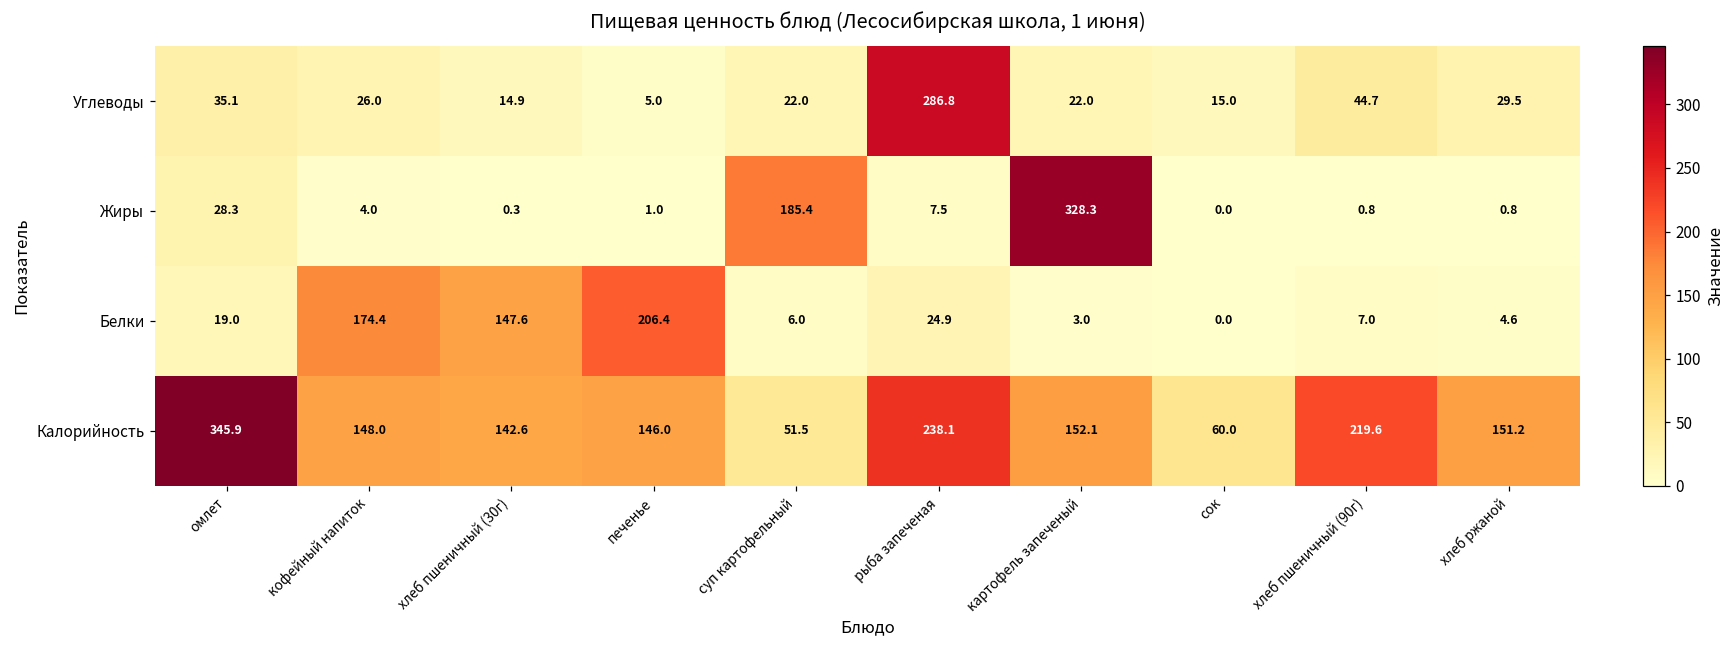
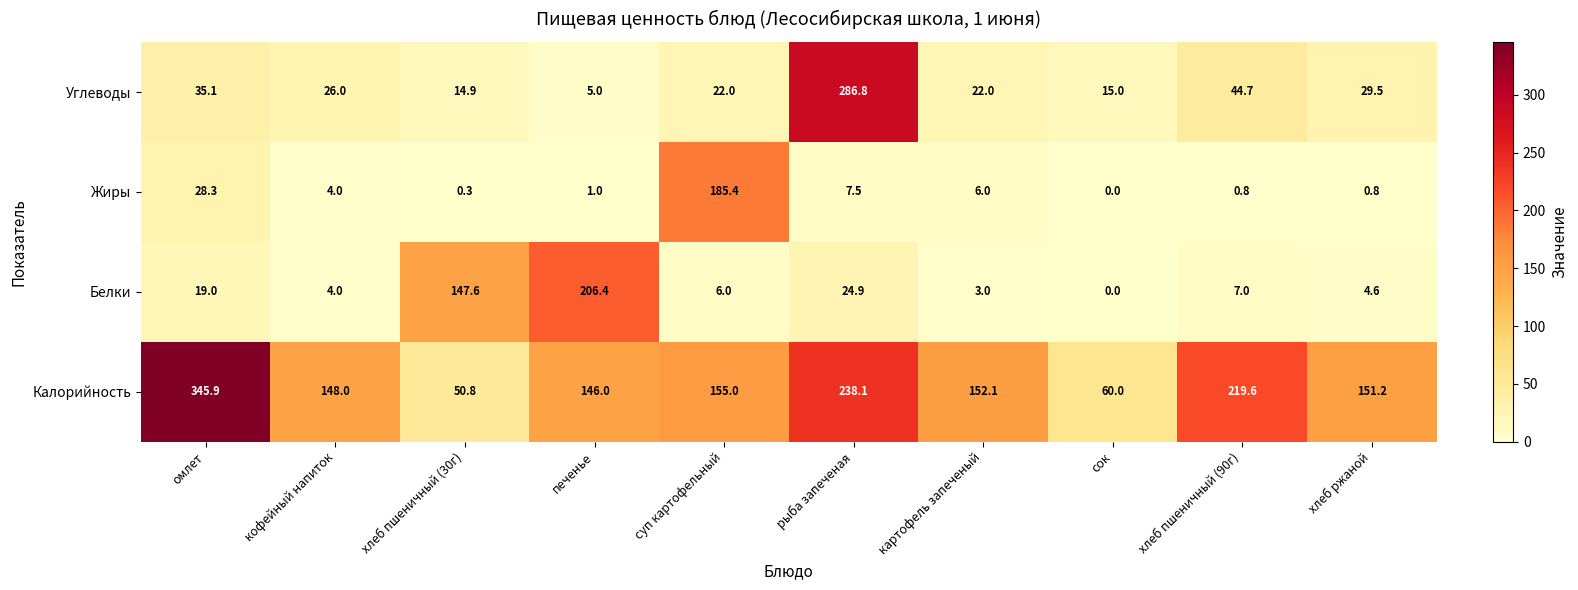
Жиры, картофель запеченый: 328.3 -> 6.0
Белки, кофейный напиток: 174.4 -> 4.0
Калорийность, хлеб пшеничный (30г): 142.6 -> 50.8
Калорийность, суп картофельный: 51.5 -> 155.0
